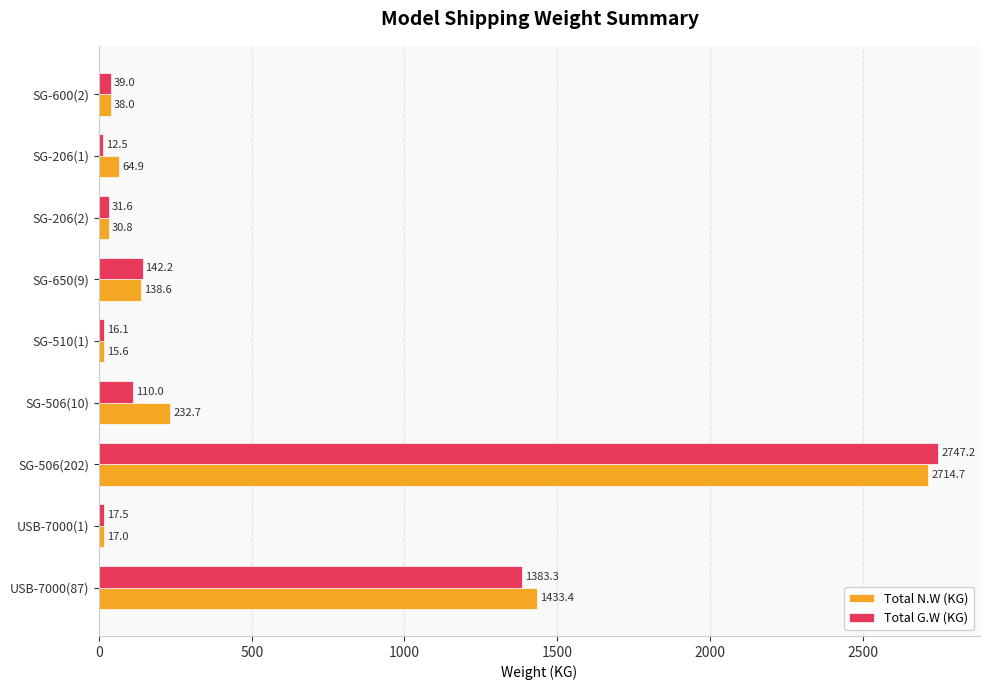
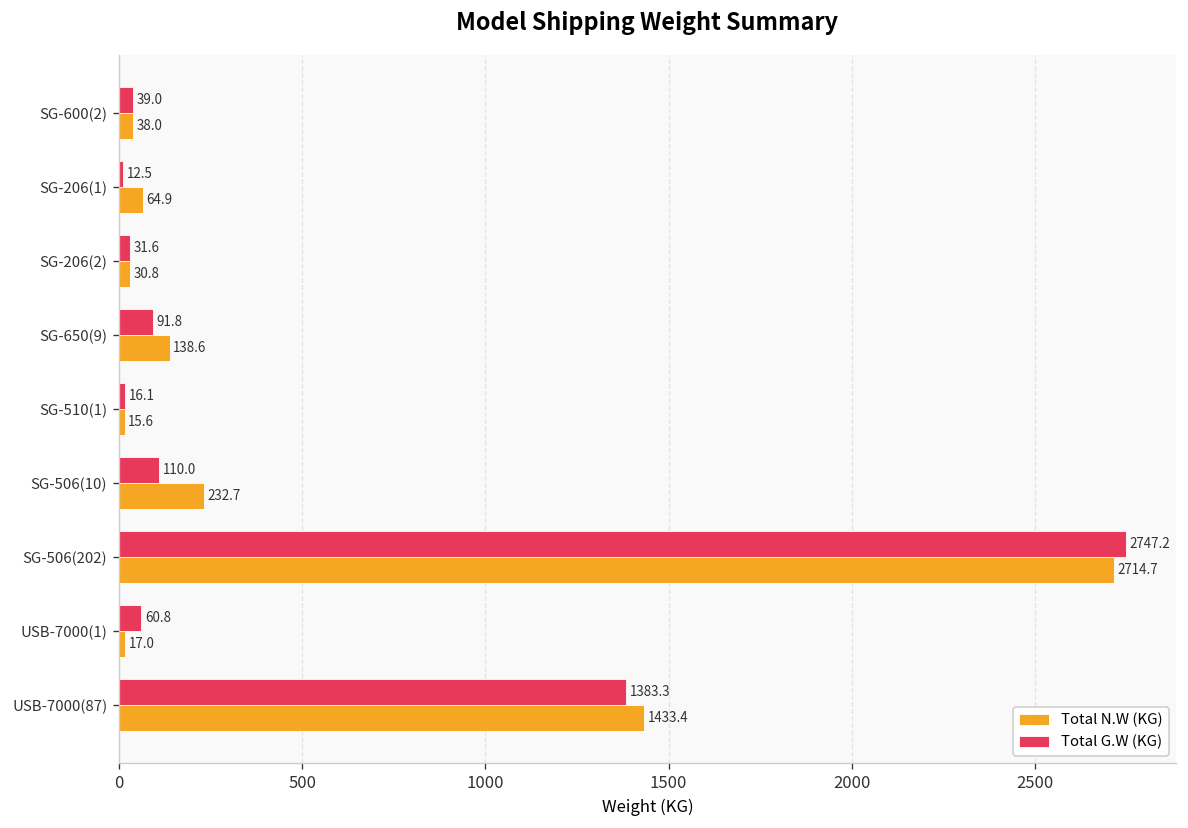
Total G.W (KG), SG-650(9): 142.2 -> 91.8
Total G.W (KG), USB-7000(1): 17.5 -> 60.8
